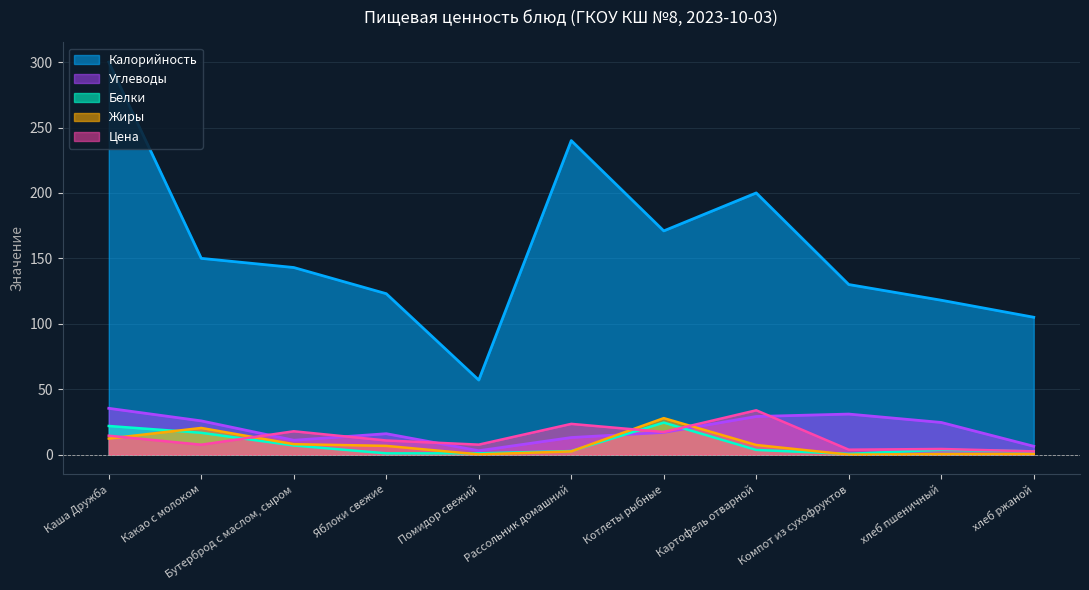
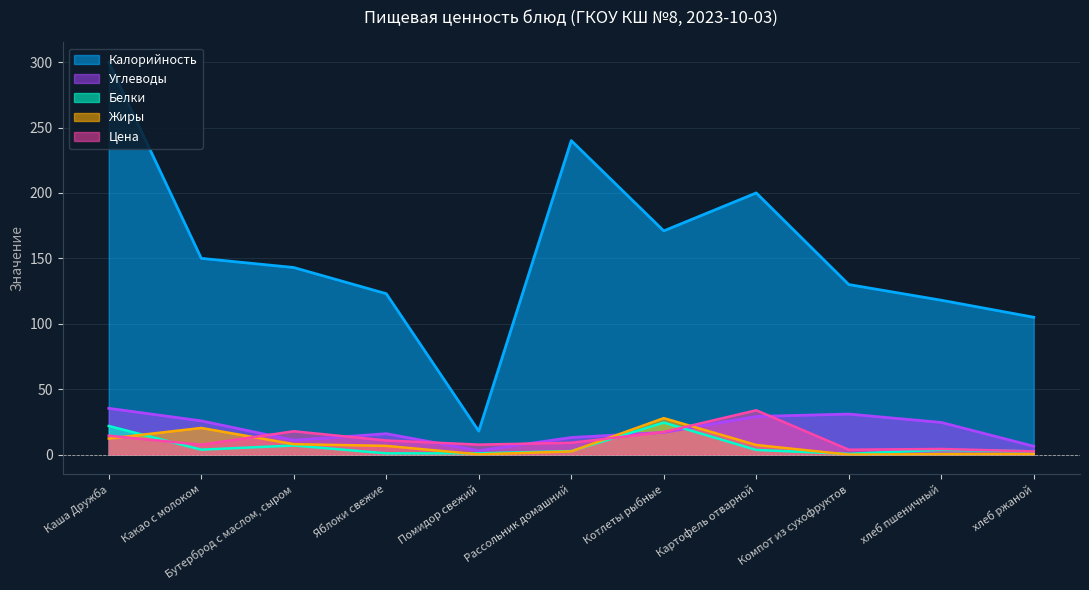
Белки, Какао с молоком: 17 -> 4
Калорийность, Помидор свежий: 57 -> 18
Цена, Рассольник домашний: 24 -> 9
